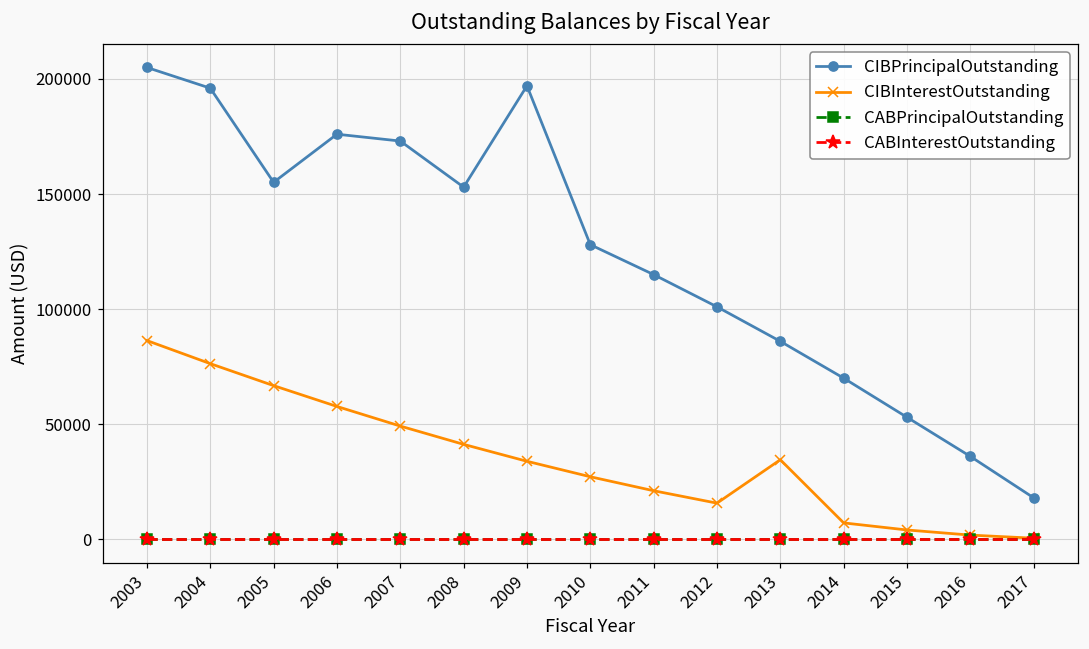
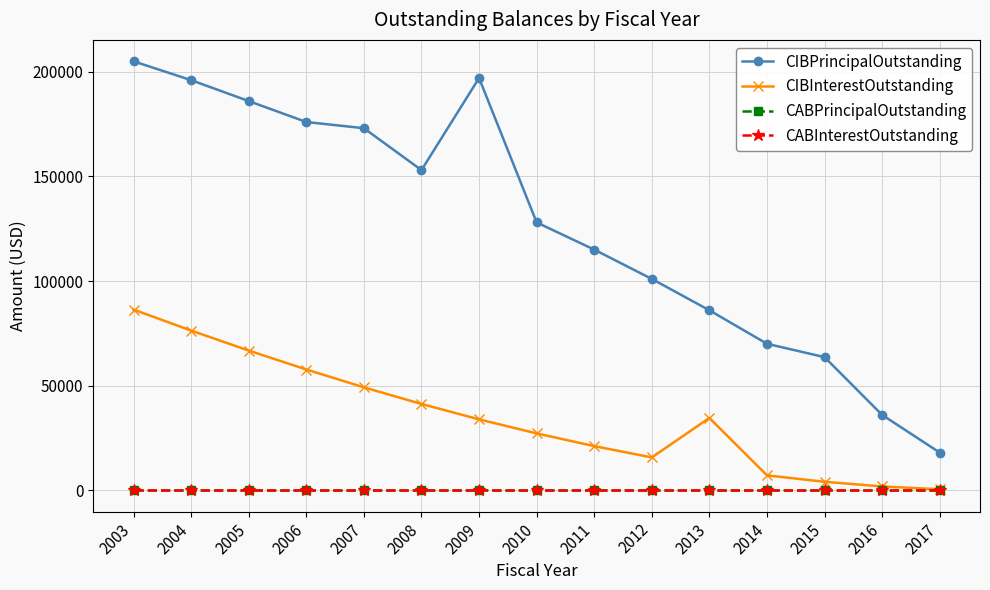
CIBPrincipalOutstanding, 2005: 155000 -> 186000
CIBPrincipalOutstanding, 2015: 53000 -> 64000
